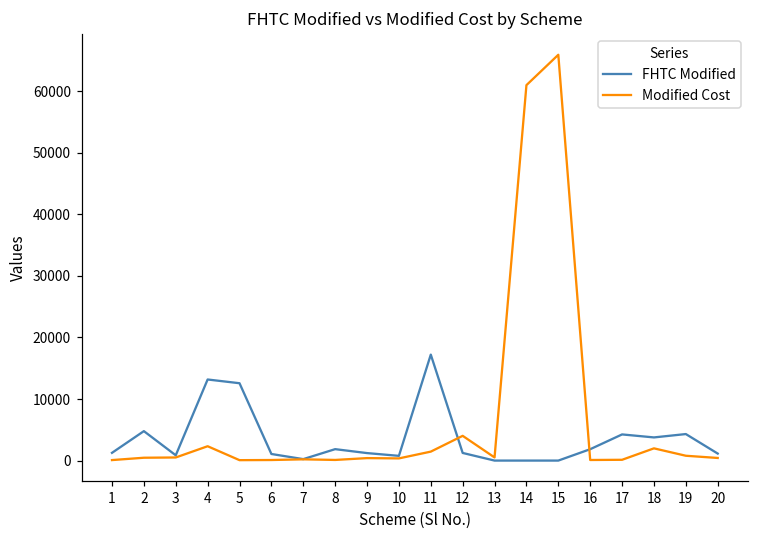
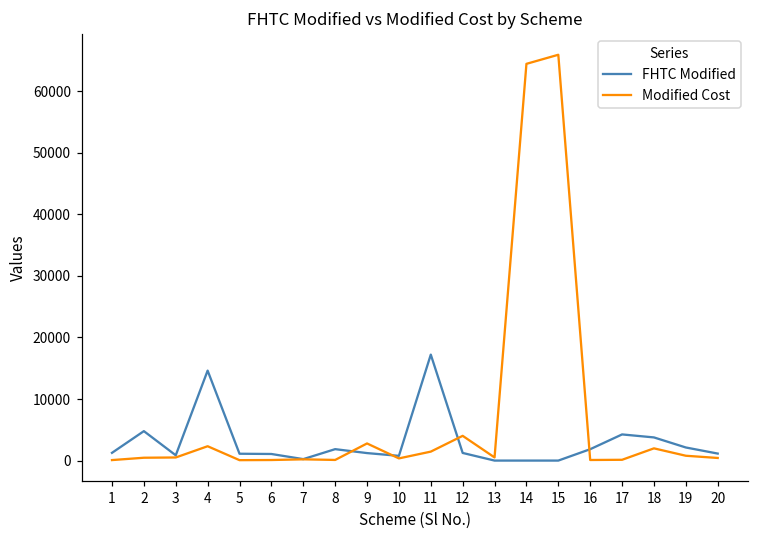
FHTC Modified, 4: 13000 -> 15000
FHTC Modified, 5: 13000 -> 1000
Modified Cost, 9: 0 -> 3000
Modified Cost, 14: 61000 -> 64000
FHTC Modified, 19: 4000 -> 2000
